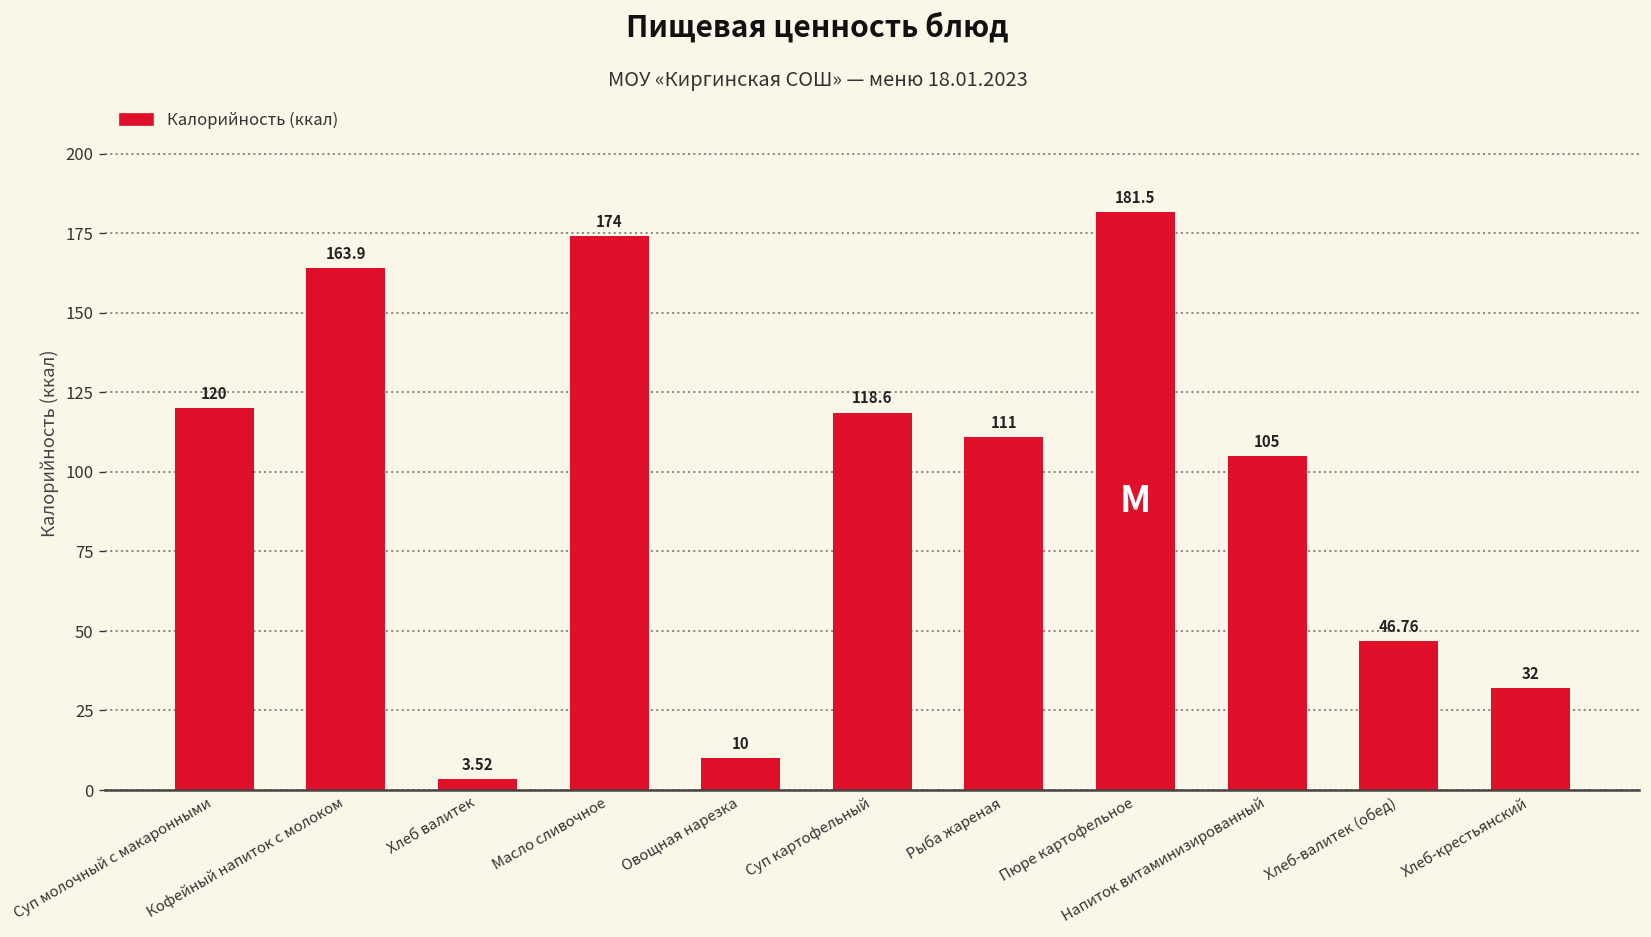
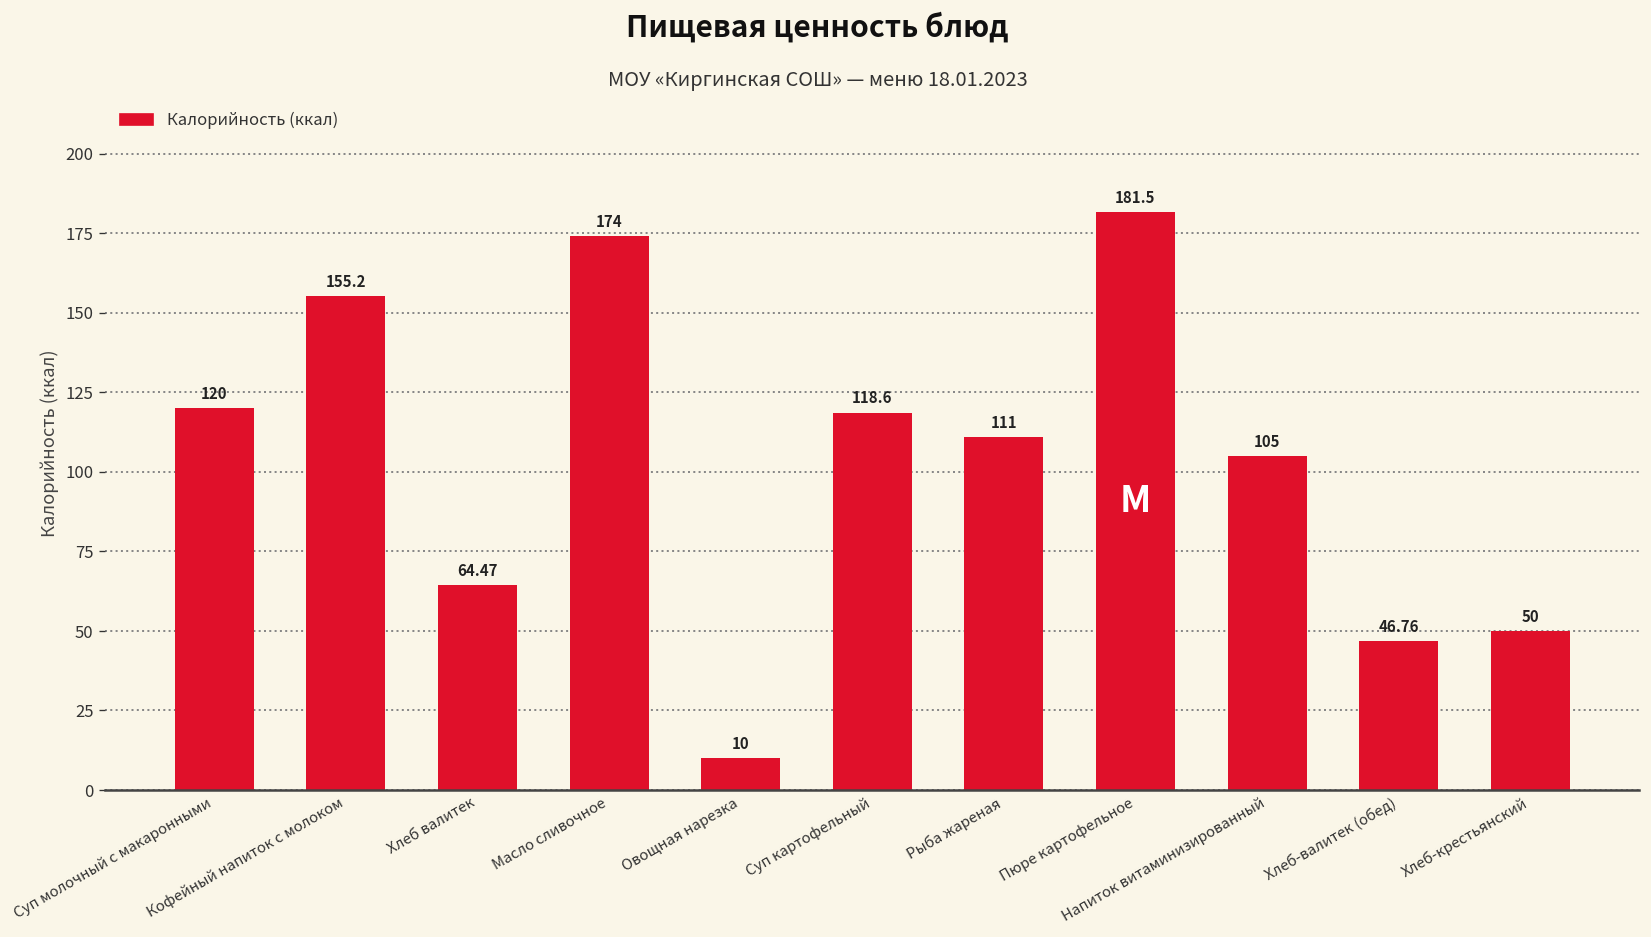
Кофейный напиток с молоком: 163.9 -> 155.2
Хлеб валитек: 3.52 -> 64.47
Хлеб-крестьянский: 32 -> 50
